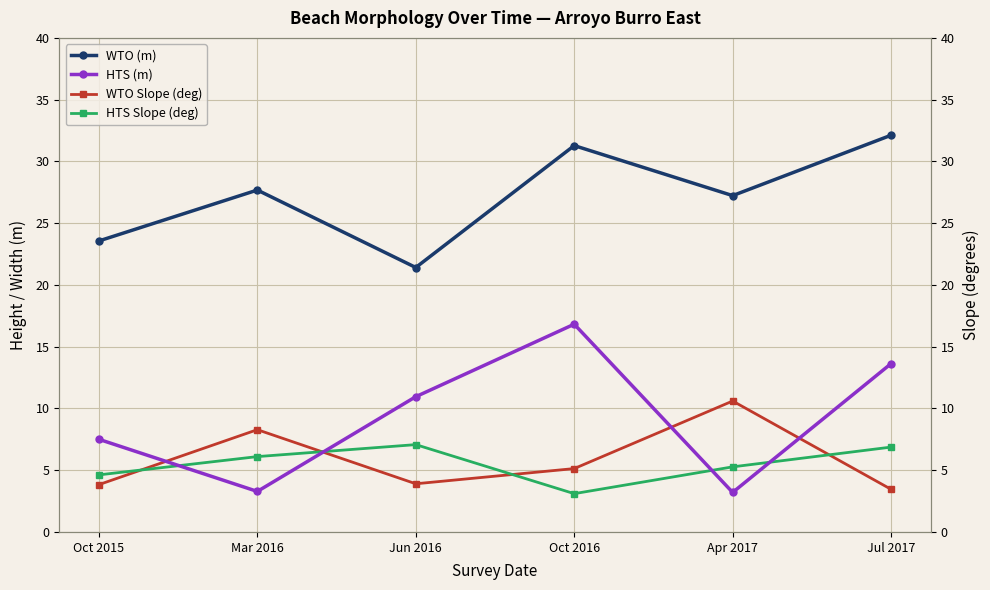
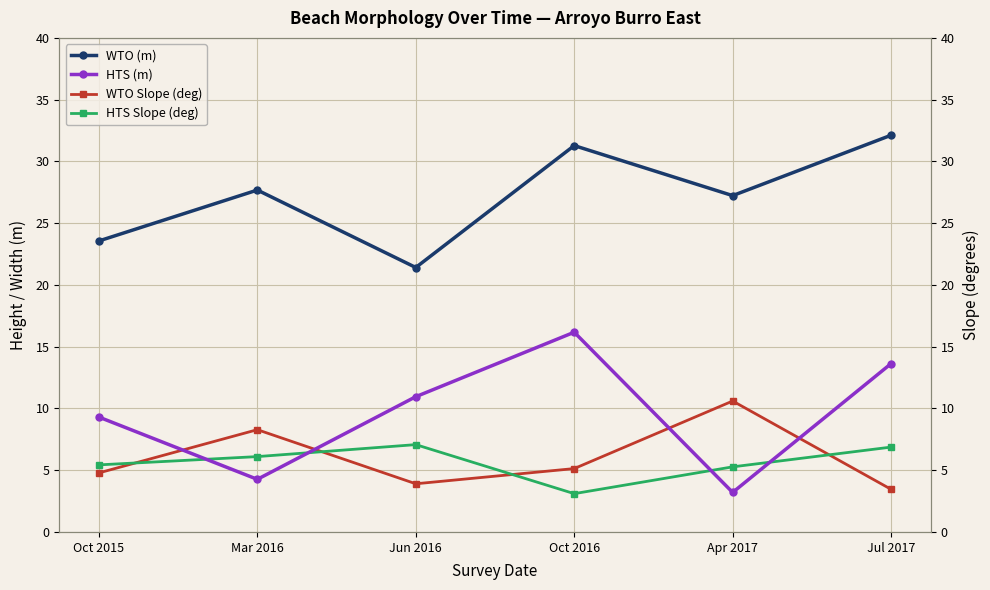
HTS (m), Oct 2015: 7.5 -> 9.3
WTO Slope (deg), Oct 2015: 3.8 -> 4.8
HTS Slope (deg), Oct 2015: 4.6 -> 5.4
HTS (m), Mar 2016: 3.3 -> 4.3
HTS (m), Oct 2016: 16.8 -> 16.2
